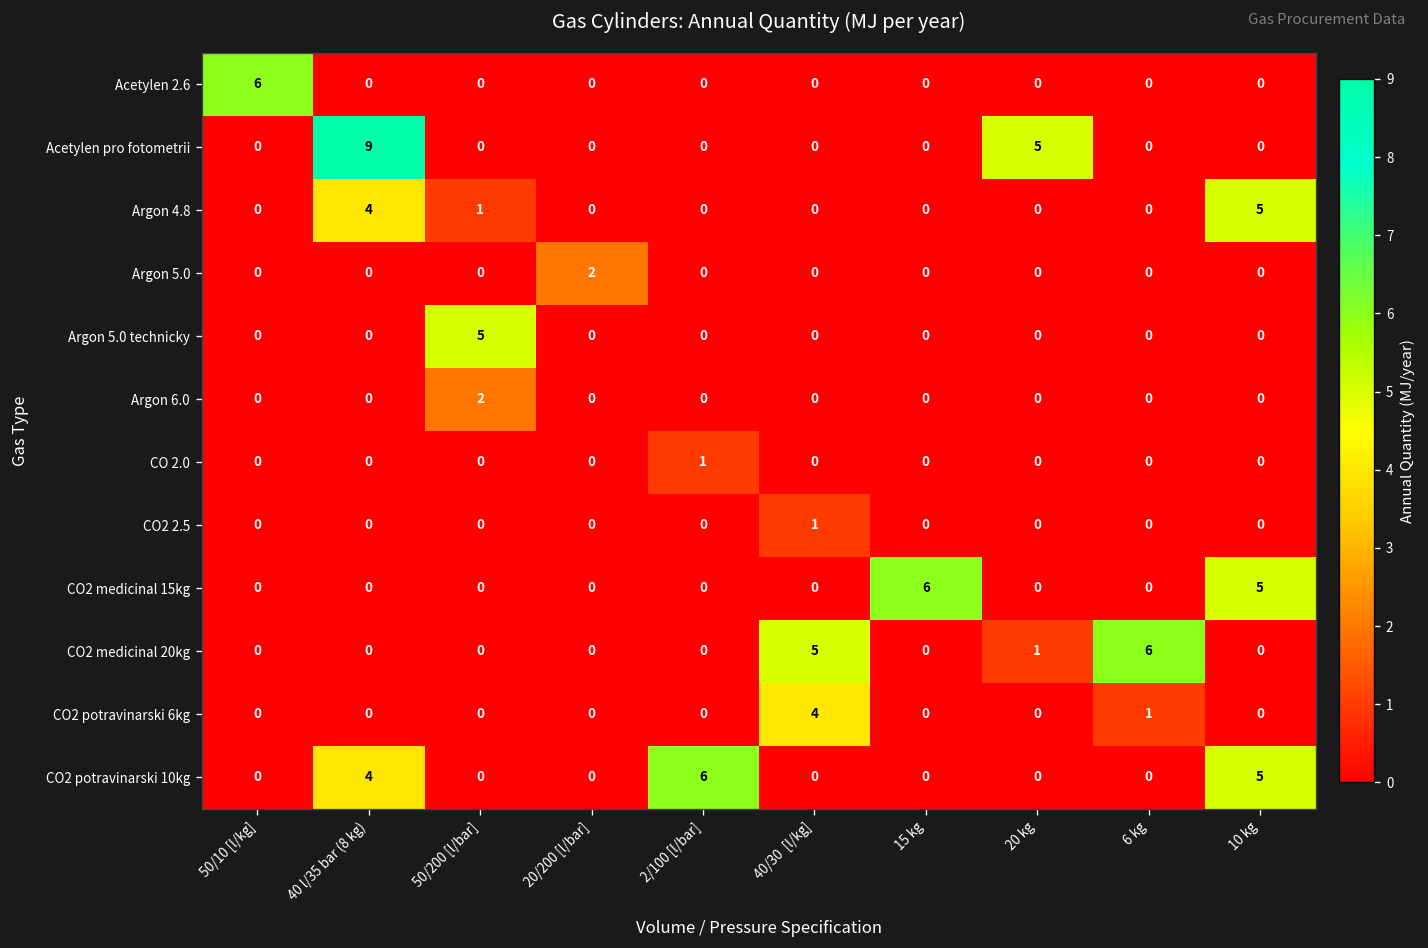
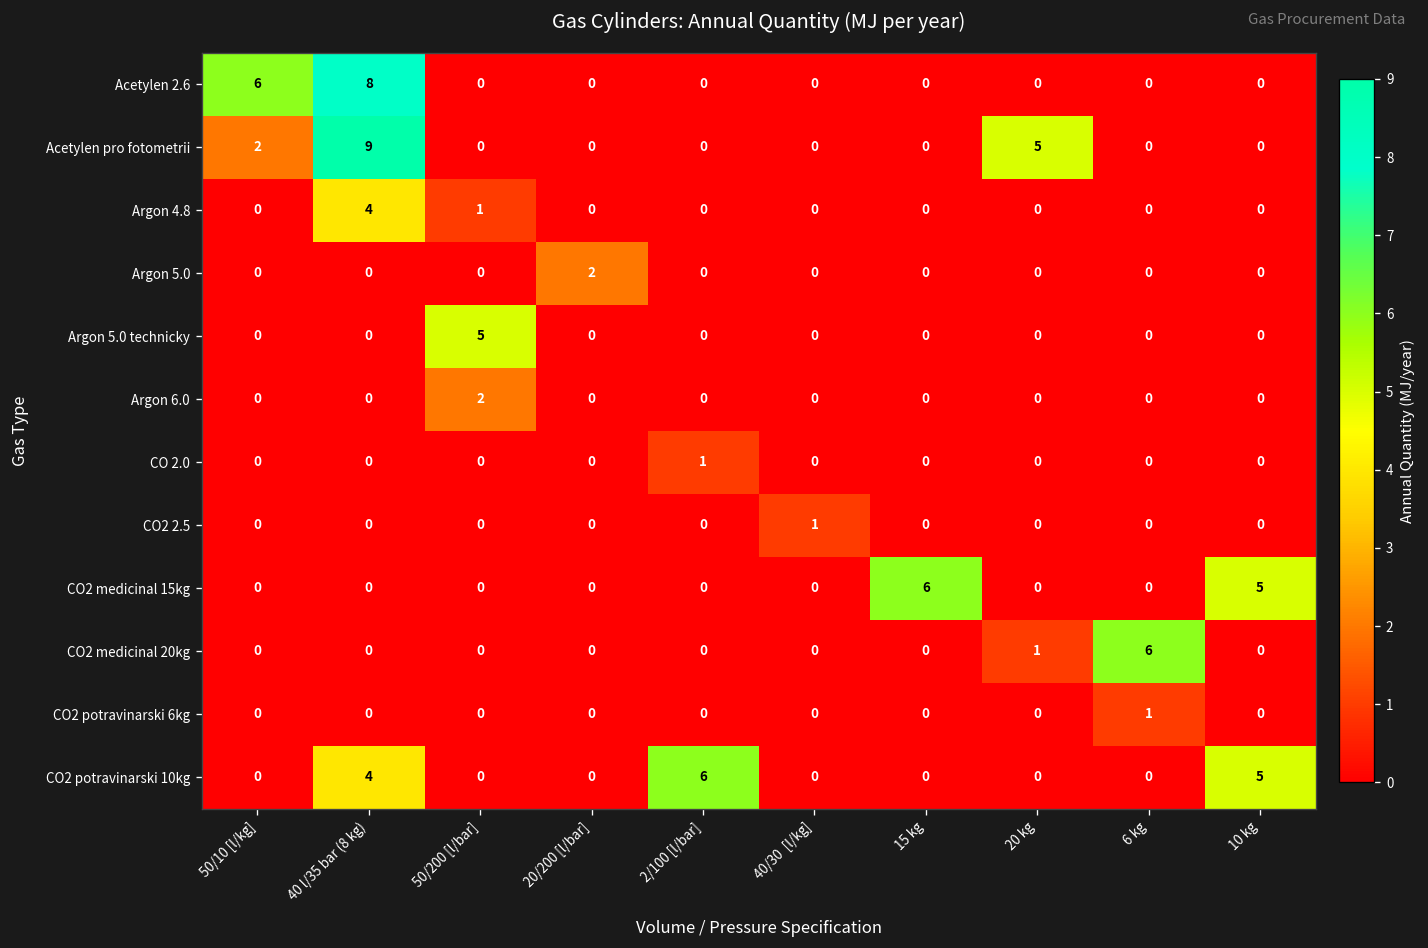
Acetylen 2.6, 40 l/35 bar (8 kg): 0 -> 8
Acetylen pro fotometrii, 50/10 [l/kg]: 0 -> 2
Argon 4.8, 10 kg: 5 -> 0
CO2 medicinal 20kg, 40/30 [l/kg]: 5 -> 0
CO2 potravinarski 6kg, 40/30 [l/kg]: 4 -> 0
